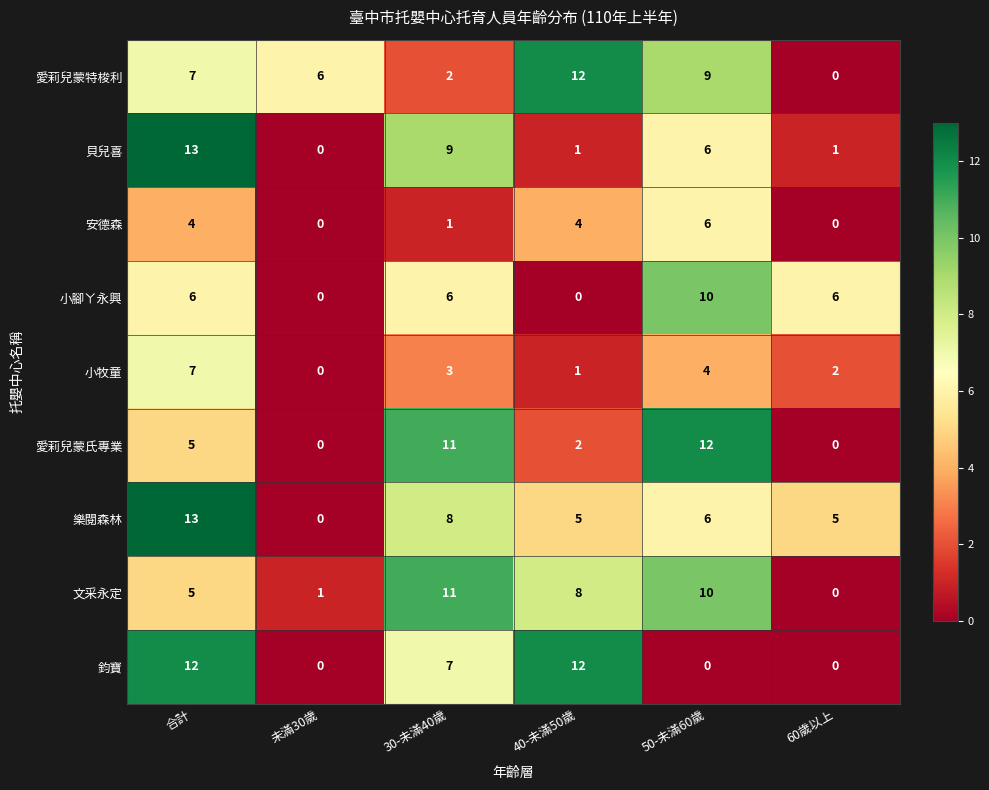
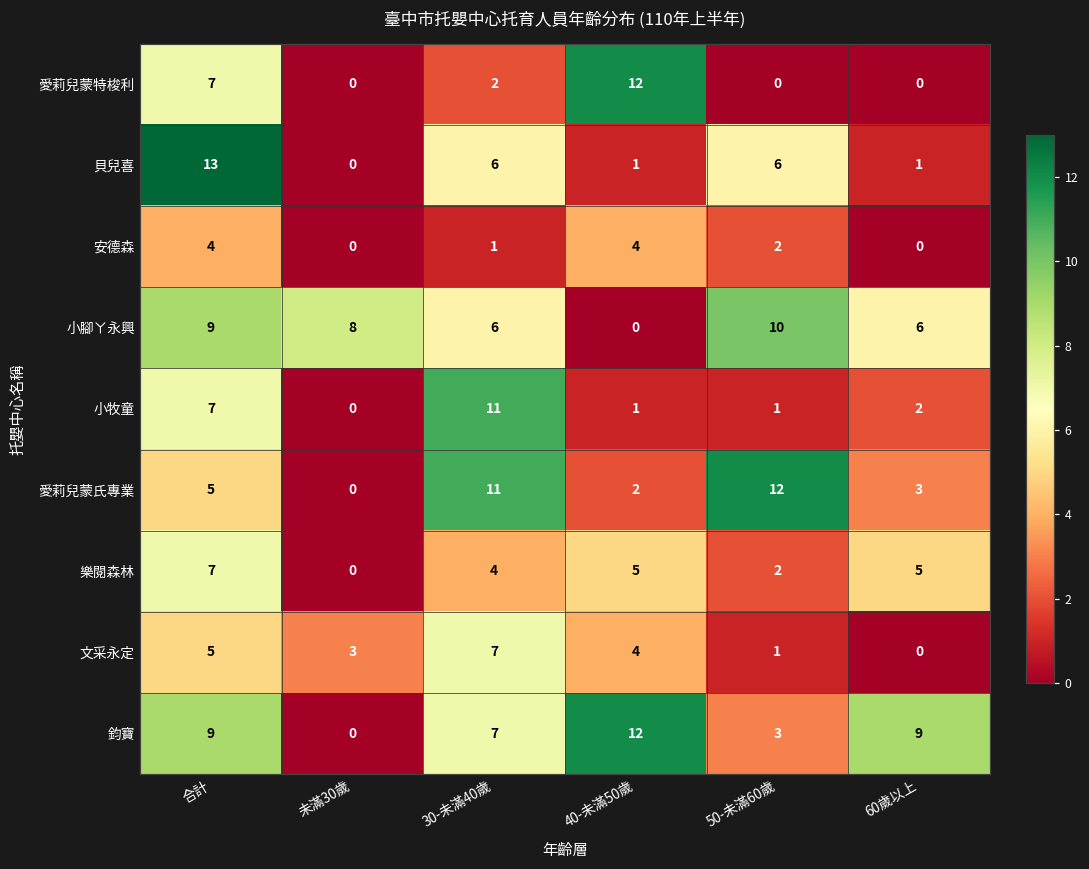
愛莉兒蒙特梭利, 未滿30歲: 6 -> 0
愛莉兒蒙特梭利, 50-未滿60歲: 9 -> 0
貝兒喜, 30-未滿40歲: 9 -> 6
安德森, 50-未滿60歲: 6 -> 2
小腳ㄚ永興, 合計: 6 -> 9
小腳ㄚ永興, 未滿30歲: 0 -> 8
小牧童, 30-未滿40歲: 3 -> 11
小牧童, 50-未滿60歲: 4 -> 1
愛莉兒蒙氏專業, 60歲以上: 0 -> 3
樂閱森林, 合計: 13 -> 7
樂閱森林, 30-未滿40歲: 8 -> 4
樂閱森林, 50-未滿60歲: 6 -> 2
文采永定, 未滿30歲: 1 -> 3
文采永定, 30-未滿40歲: 11 -> 7
文采永定, 40-未滿50歲: 8 -> 4
文采永定, 50-未滿60歲: 10 -> 1
鈞寶, 合計: 12 -> 9
鈞寶, 50-未滿60歲: 0 -> 3
鈞寶, 60歲以上: 0 -> 9
